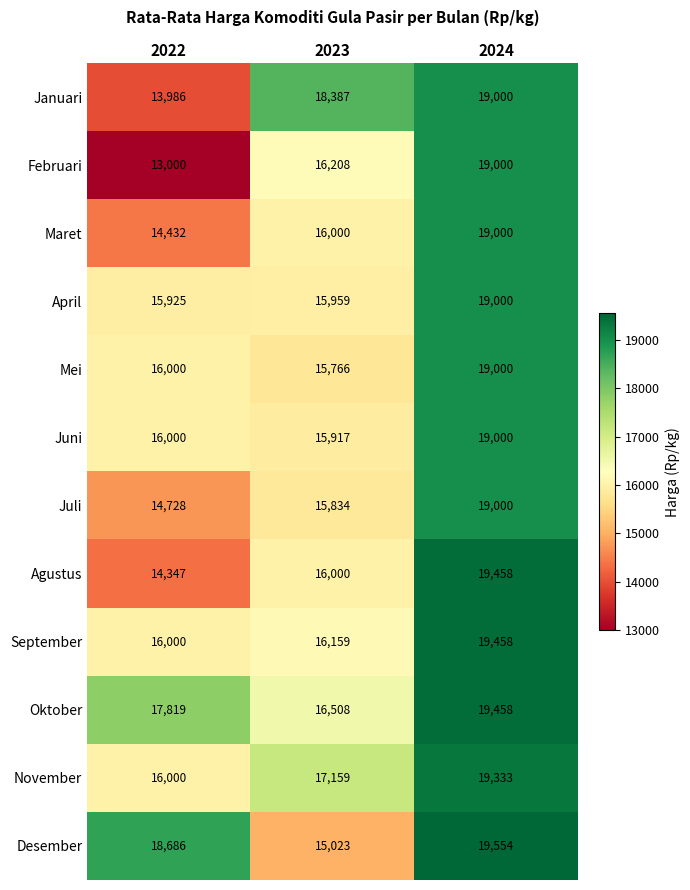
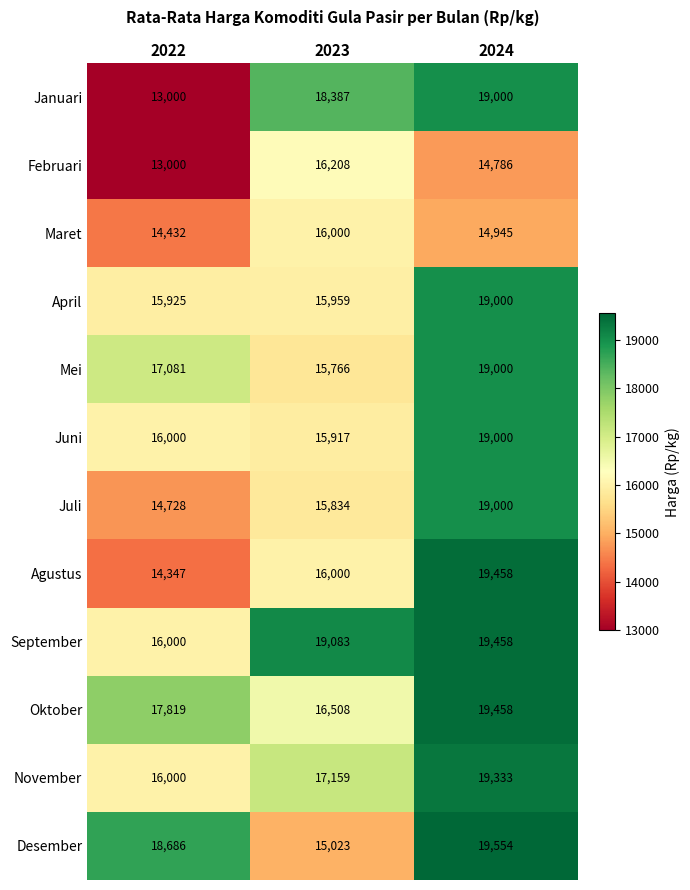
Januari, 2022: 13,986 -> 13,000
Februari, 2024: 19,000 -> 14,786
Maret, 2024: 19,000 -> 14,945
Mei, 2022: 16,000 -> 17,081
September, 2023: 16,159 -> 19,083
